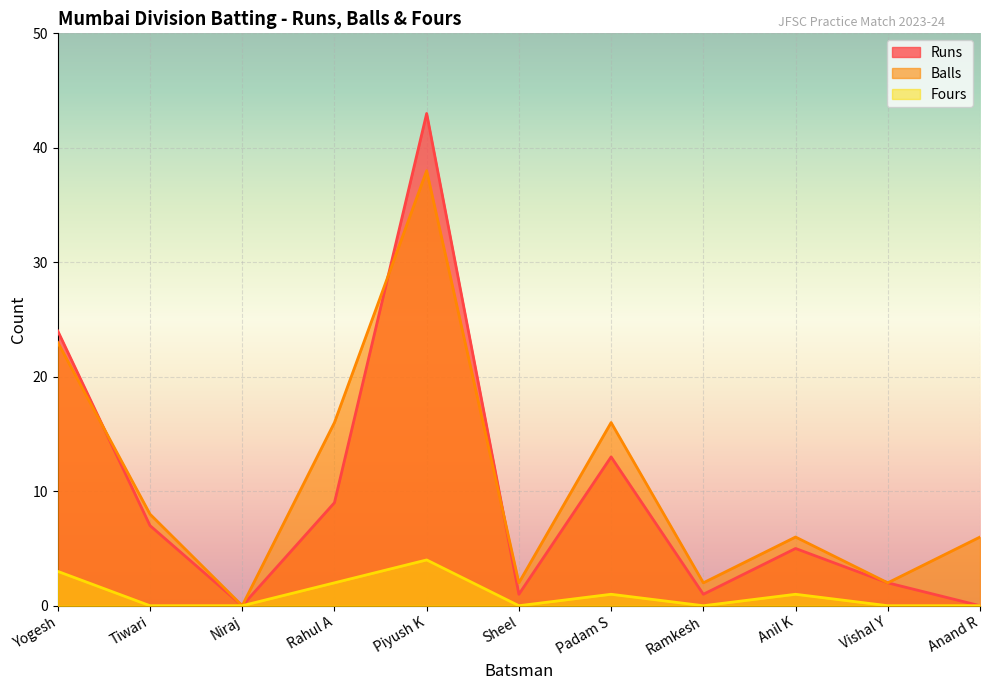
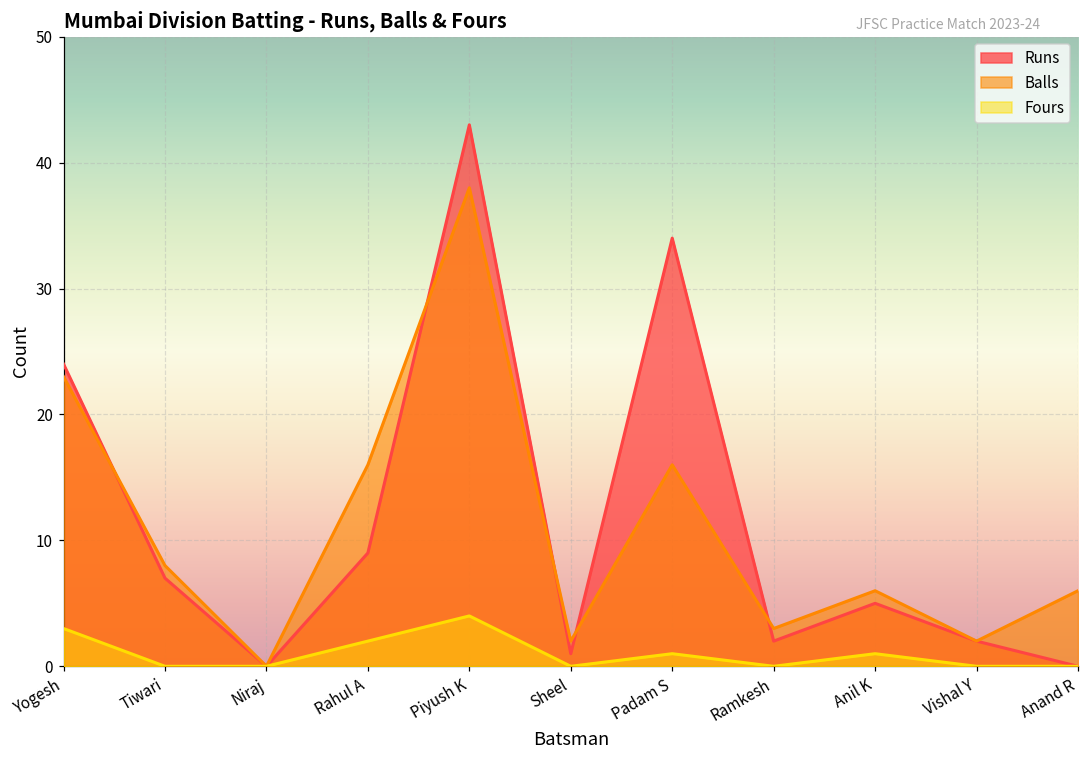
Runs, Padam S: 13 -> 34
Runs, Ramkesh: 1 -> 2
Balls, Ramkesh: 2 -> 3
